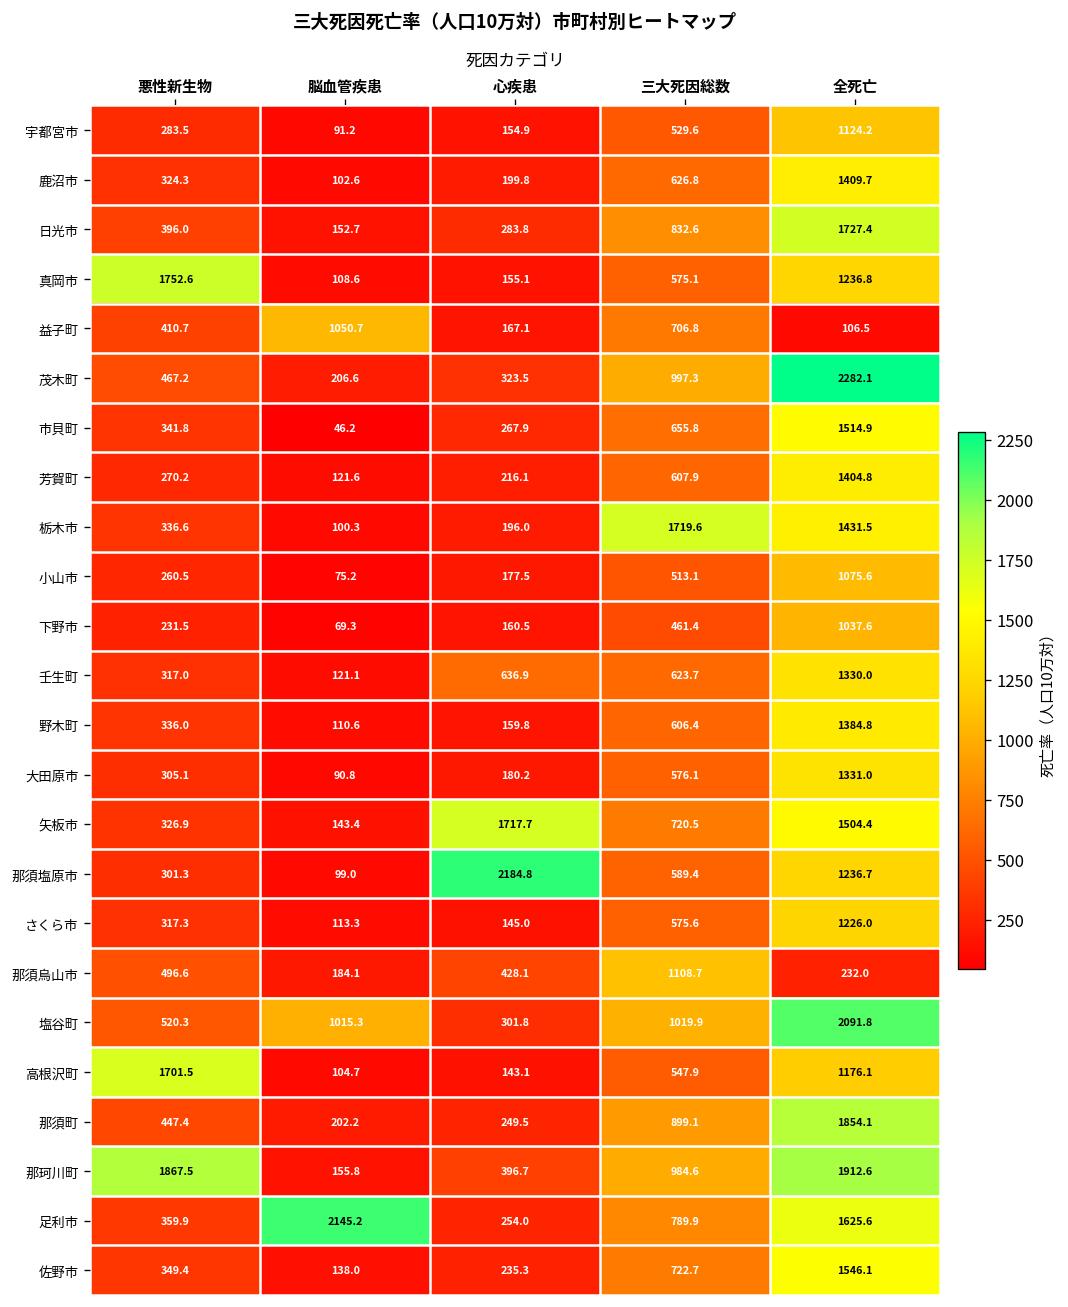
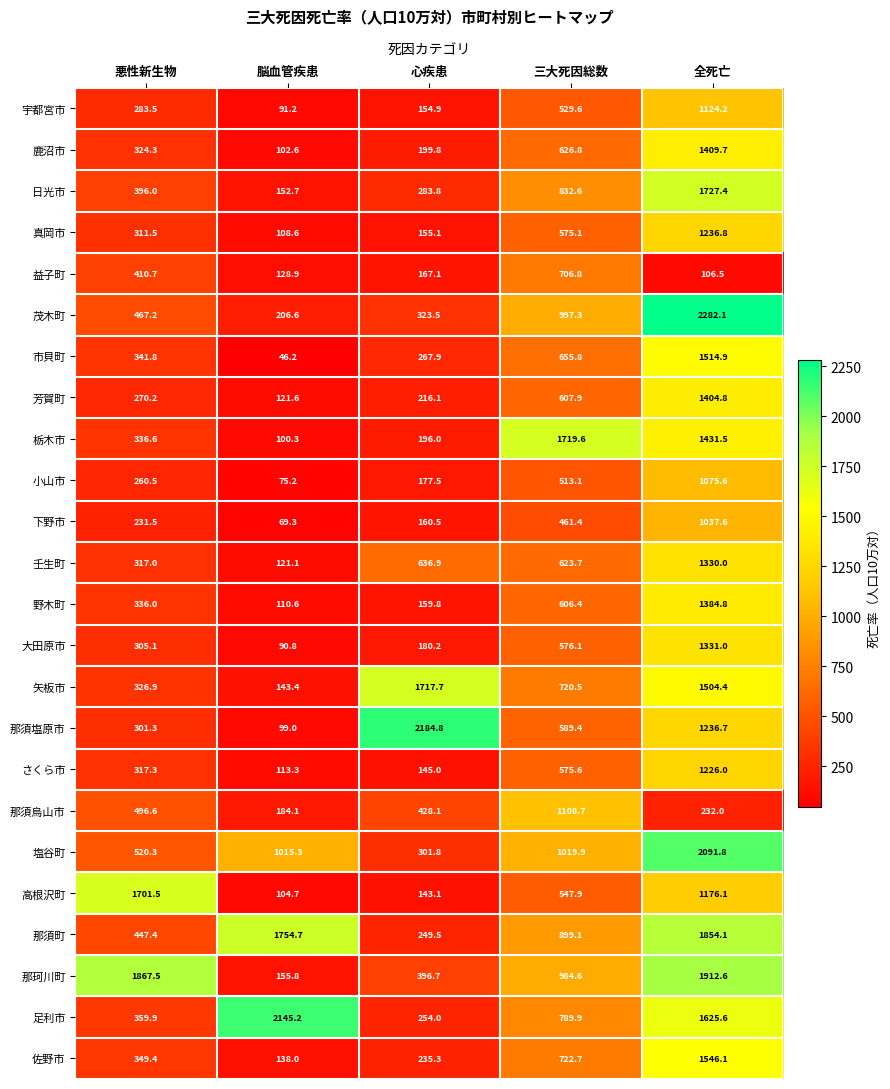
真岡市, 悪性新生物: 1752.6 -> 311.5
益子町, 脳血管疾患: 1050.7 -> 128.9
那須町, 脳血管疾患: 202.2 -> 1754.7
